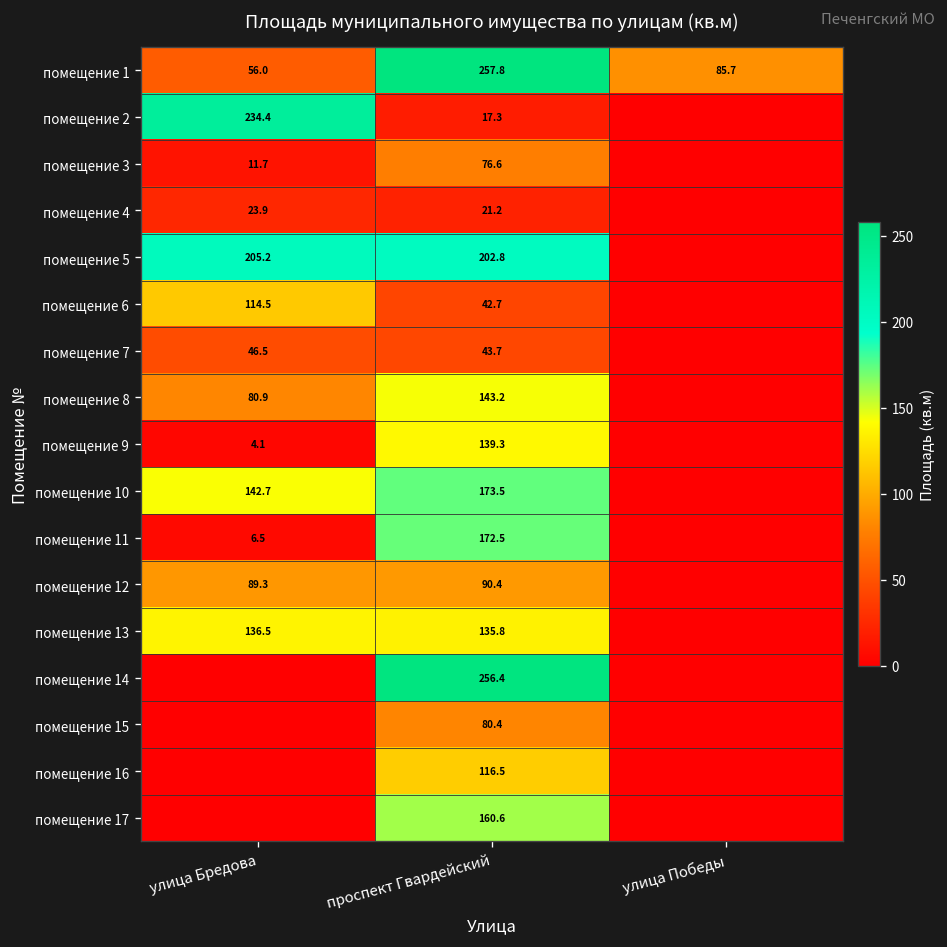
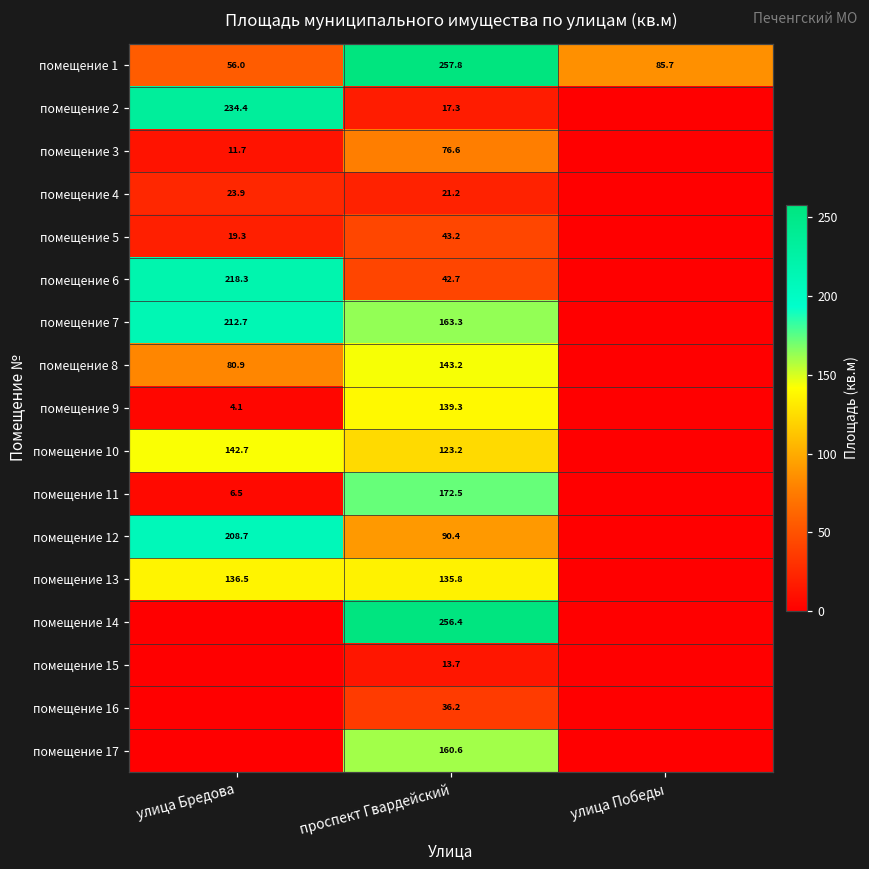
помещение 5, улица Бредова: 205.2 -> 19.3
помещение 5, проспект Гвардейский: 202.8 -> 43.2
помещение 6, улица Бредова: 114.5 -> 218.3
помещение 7, улица Бредова: 46.5 -> 212.7
помещение 7, проспект Гвардейский: 43.7 -> 163.3
помещение 10, проспект Гвардейский: 173.5 -> 123.2
помещение 12, улица Бредова: 89.3 -> 208.7
помещение 15, проспект Гвардейский: 80.4 -> 13.7
помещение 16, проспект Гвардейский: 116.5 -> 36.2
